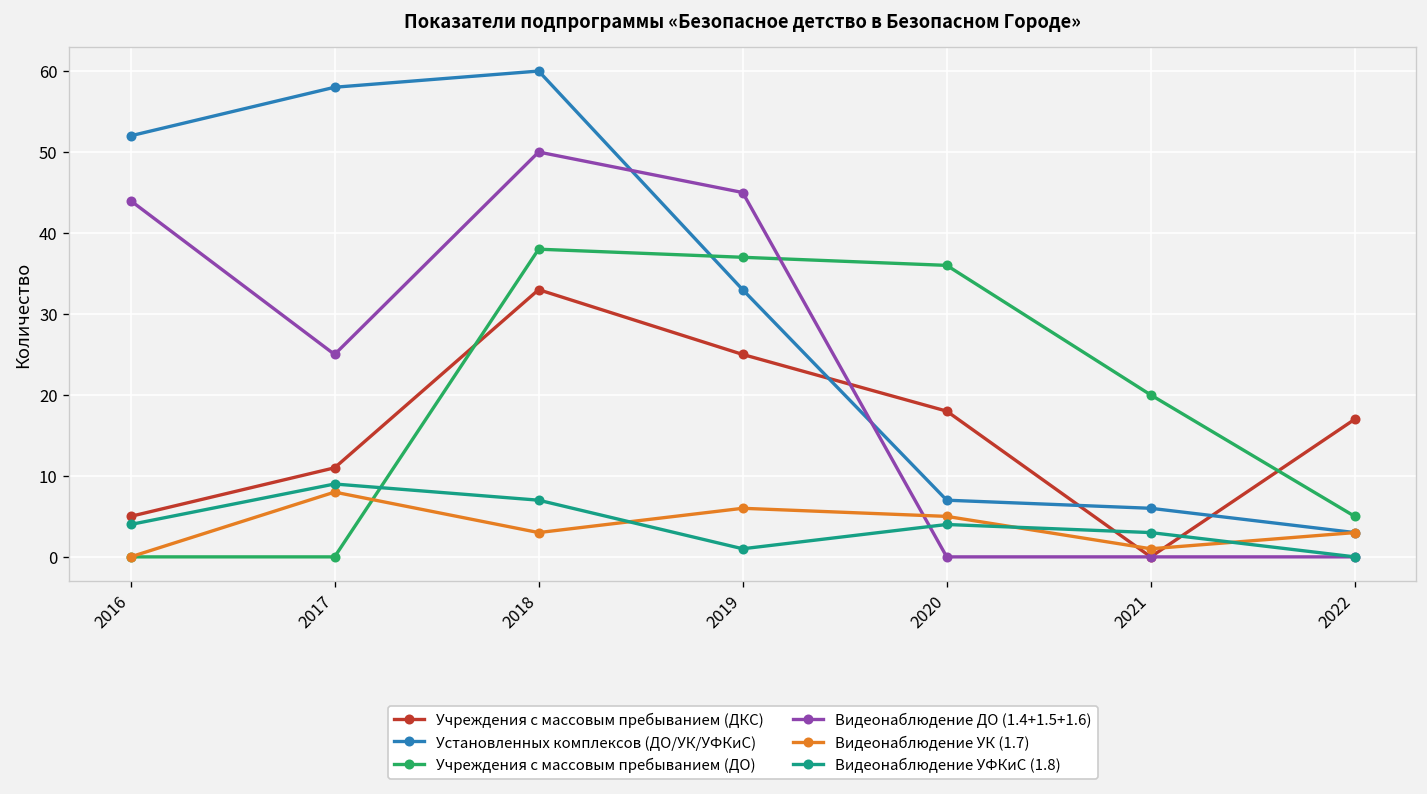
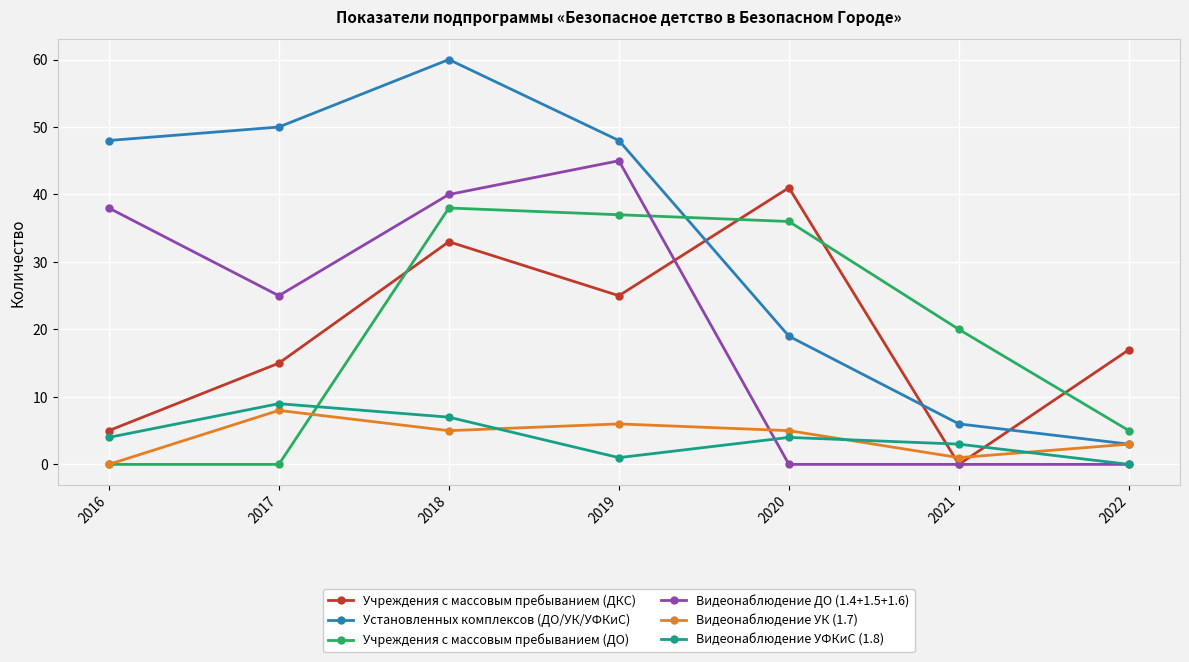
Установленных комплексов (ДО/УК/УФКиС), 2016: 52 -> 48
Видеонаблюдение ДО (1.4+1.5+1.6), 2016: 44 -> 38
Учреждения с массовым пребыванием (ДКС), 2017: 11 -> 15
Установленных комплексов (ДО/УК/УФКиС), 2017: 58 -> 50
Видеонаблюдение ДО (1.4+1.5+1.6), 2018: 50 -> 40
Видеонаблюдение УК (1.7), 2018: 3 -> 5
Установленных комплексов (ДО/УК/УФКиС), 2019: 33 -> 48
Учреждения с массовым пребыванием (ДКС), 2020: 18 -> 41
Установленных комплексов (ДО/УК/УФКиС), 2020: 7 -> 19
